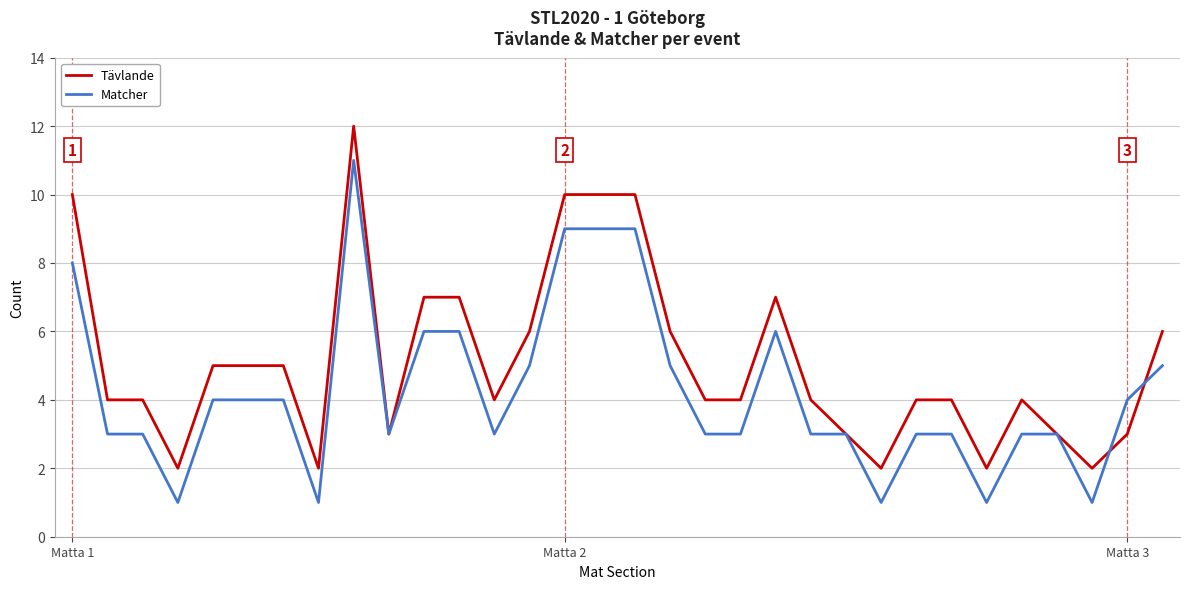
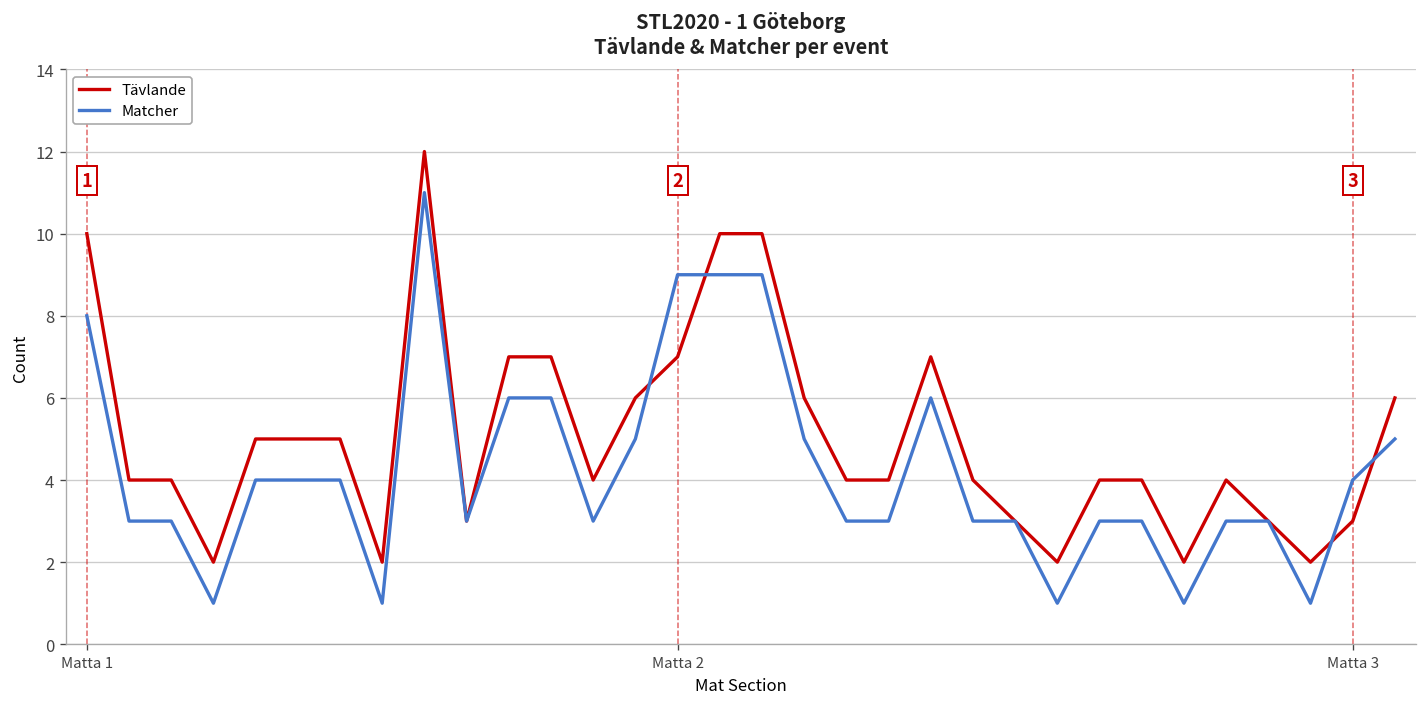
Tävlande, Matta 2: 10 -> 7
